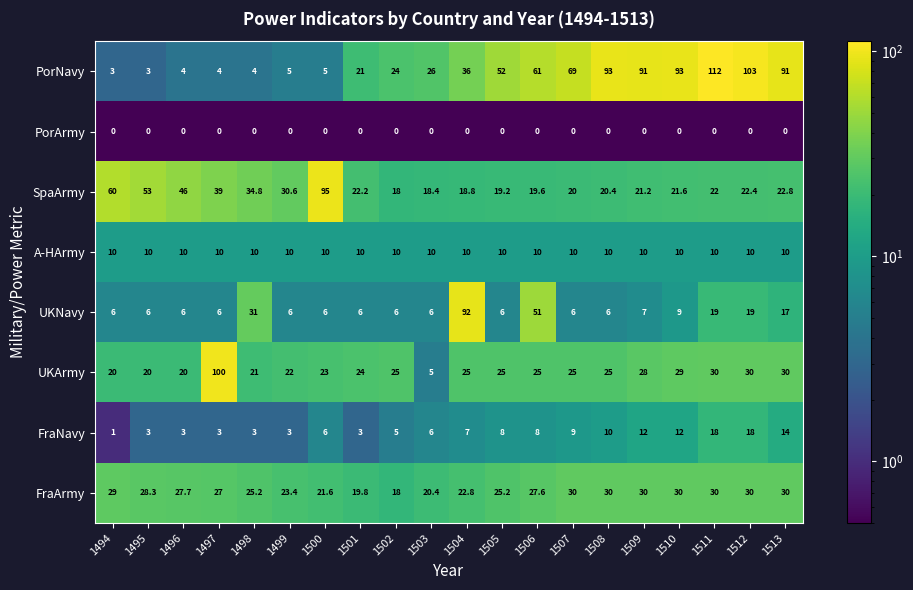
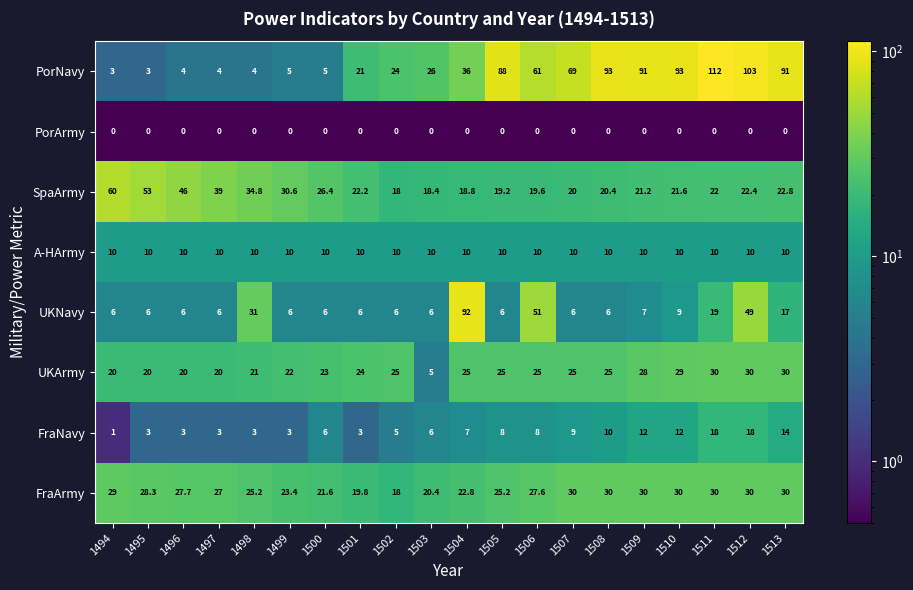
PorNavy, 1505: 52 -> 88
SpaArmy, 1500: 95 -> 26.4
UKNavy, 1512: 19 -> 49
UKArmy, 1497: 100 -> 20
